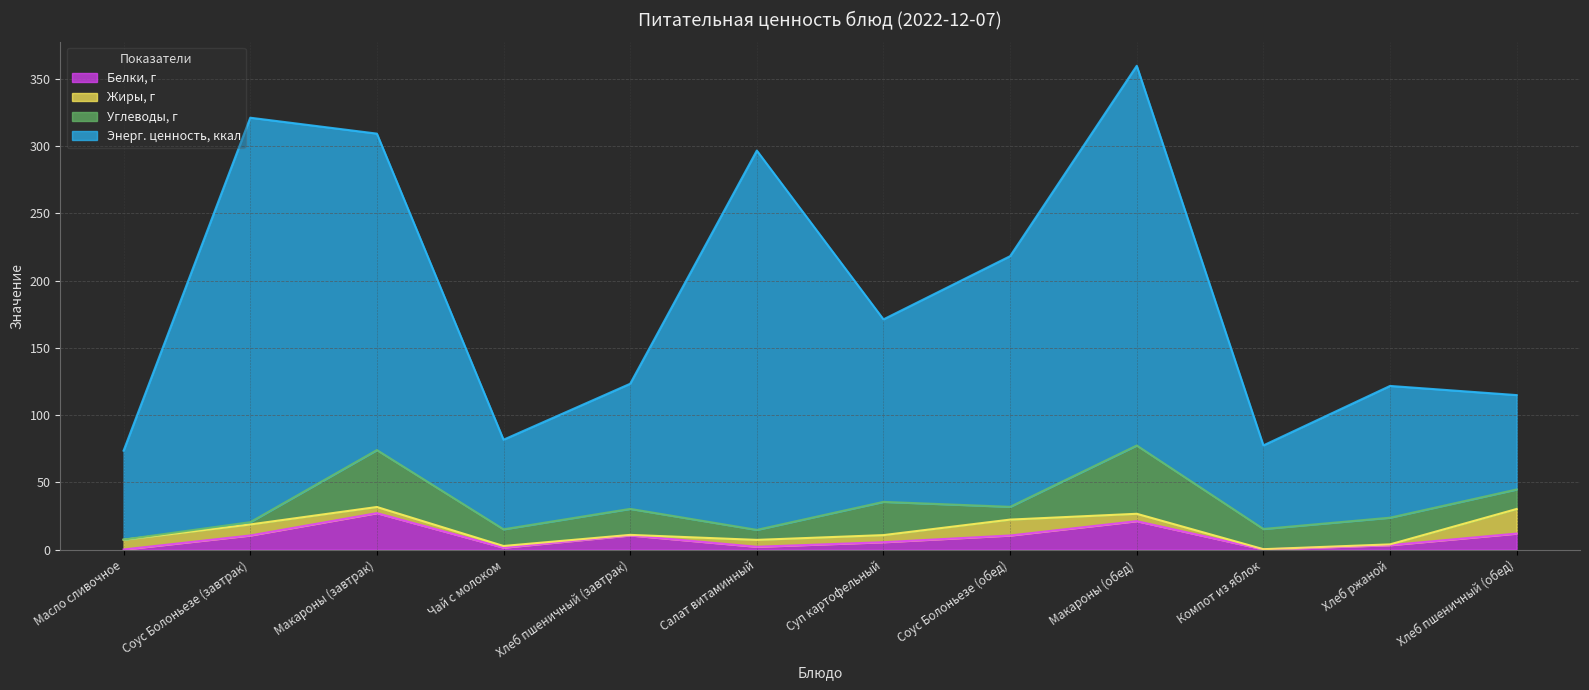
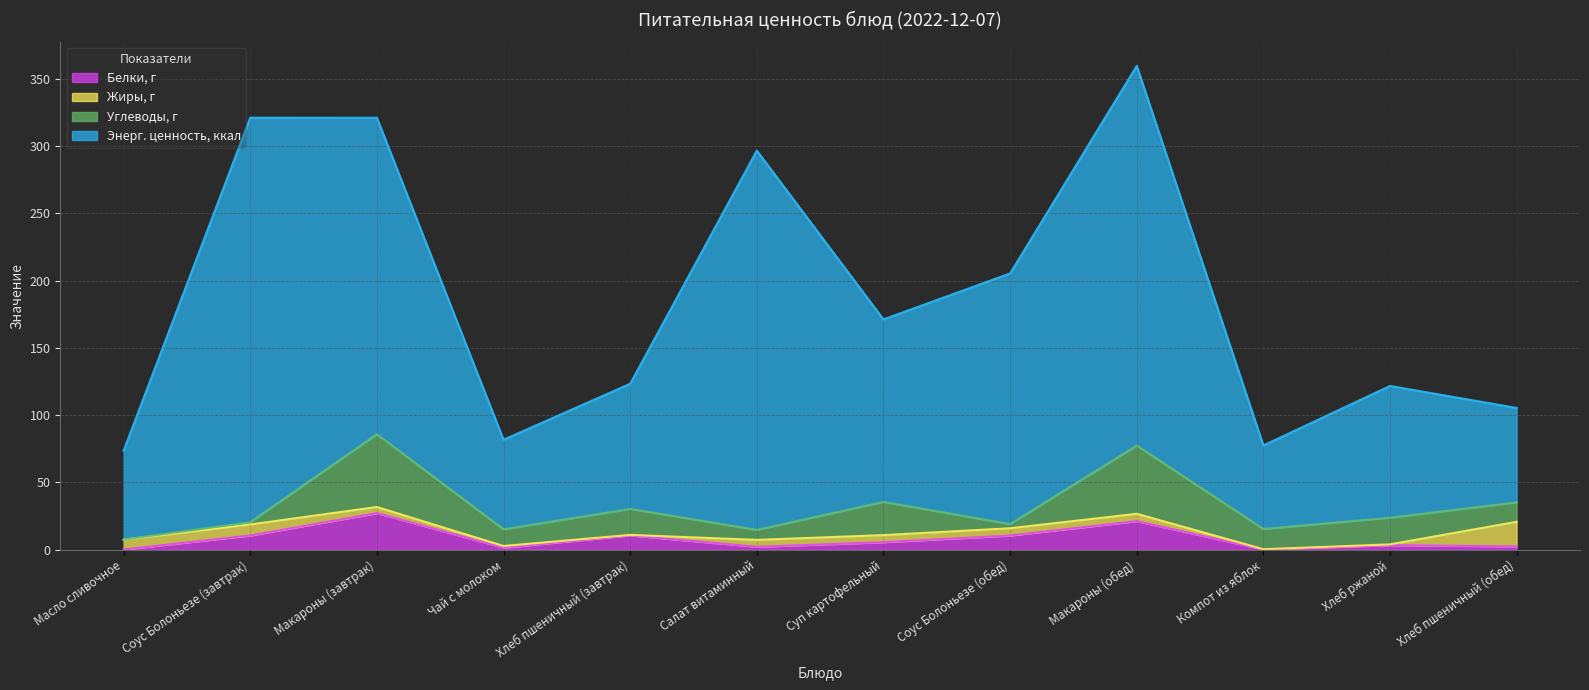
Углеводы, г, Макароны (завтрак): 42 -> 54
Жиры, г, Соус Болоньезе (обед): 12 -> 5
Углеводы, г, Соус Болоньезе (обед): 9 -> 3
Белки, г, Хлеб пшеничный (обед): 12 -> 2
